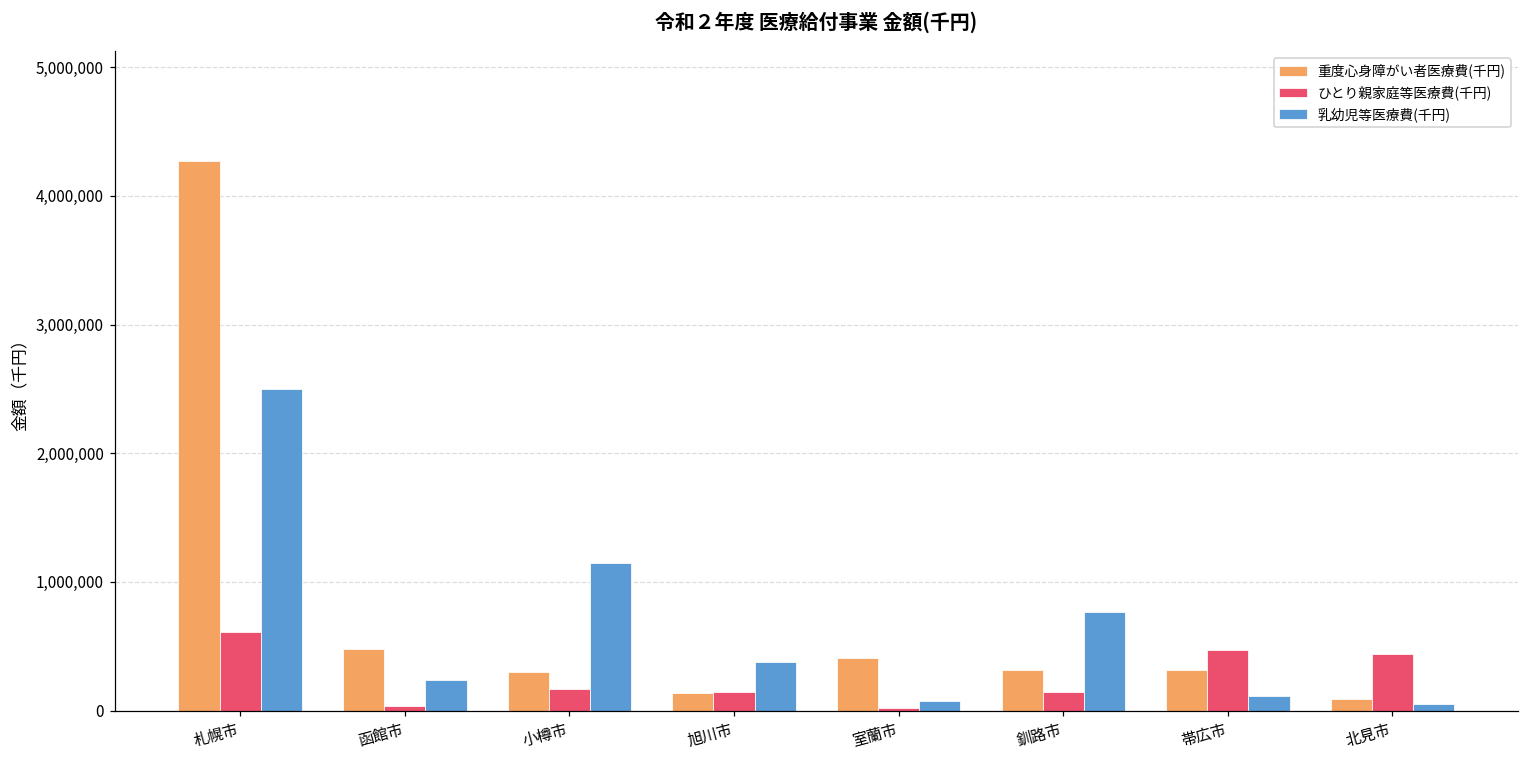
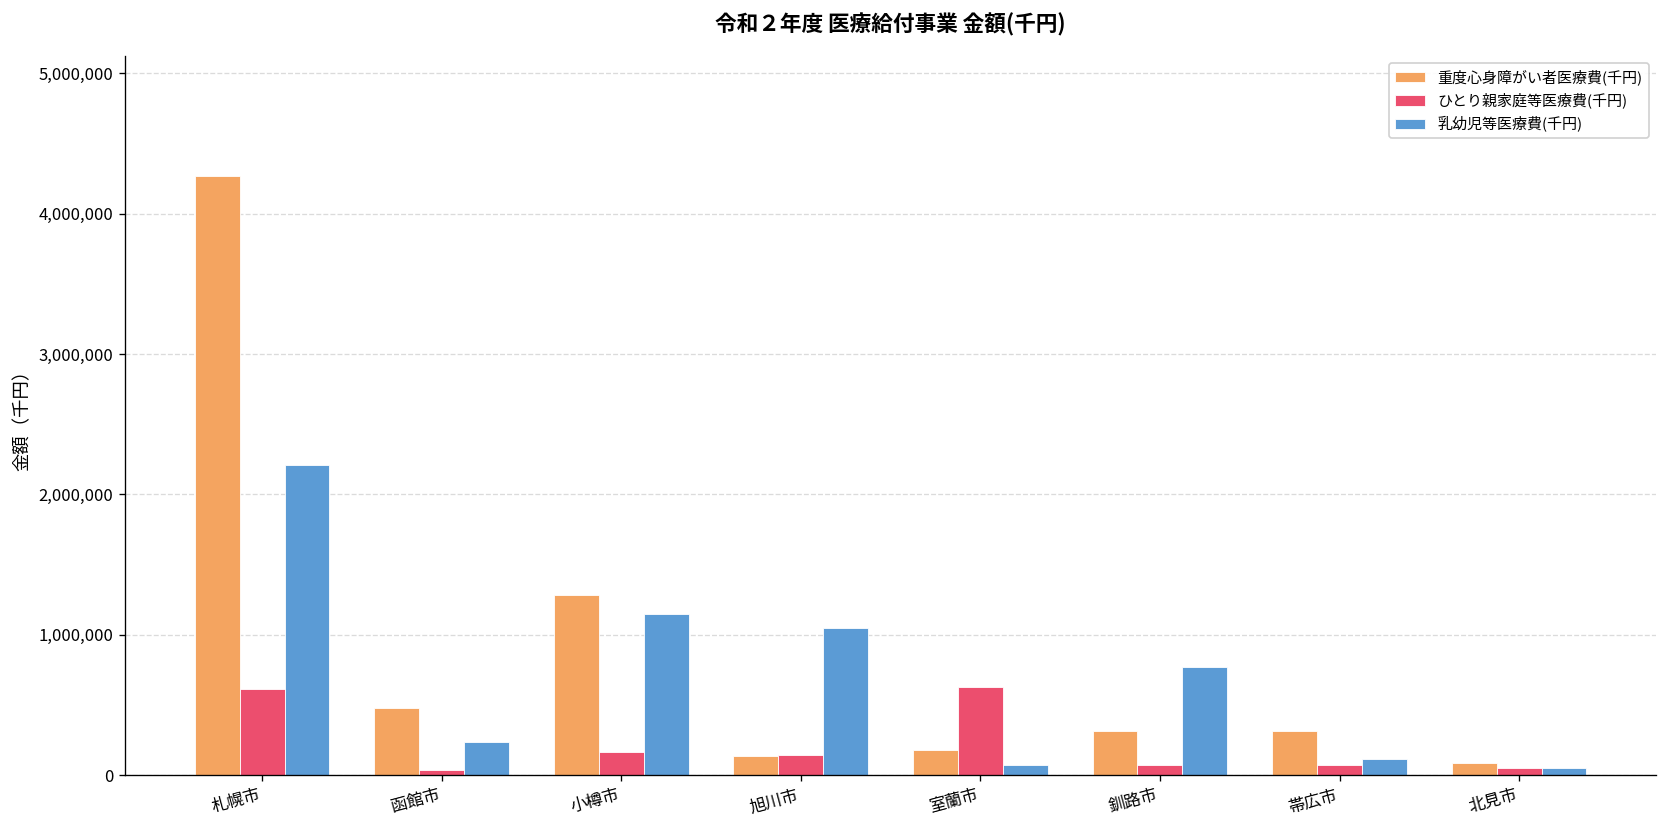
乳幼児等医療費(千円), 札幌市: 2,500,000 -> 2,210,000
重度心身障がい者医療費(千円), 小樽市: 300,000 -> 1,280,000
乳幼児等医療費(千円), 旭川市: 380,000 -> 1,050,000
重度心身障がい者医療費(千円), 室蘭市: 410,000 -> 180,000
ひとり親家庭等医療費(千円), 室蘭市: 20,000 -> 630,000
ひとり親家庭等医療費(千円), 釧路市: 140,000 -> 70,000
ひとり親家庭等医療費(千円), 帯広市: 470,000 -> 70,000
ひとり親家庭等医療費(千円), 北見市: 440,000 -> 50,000
